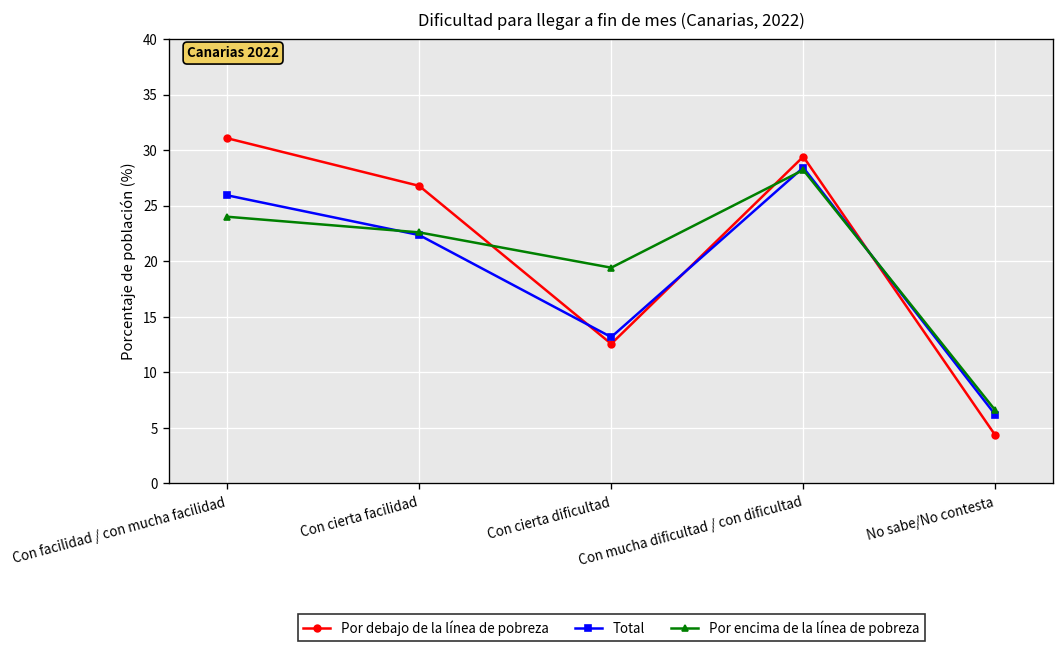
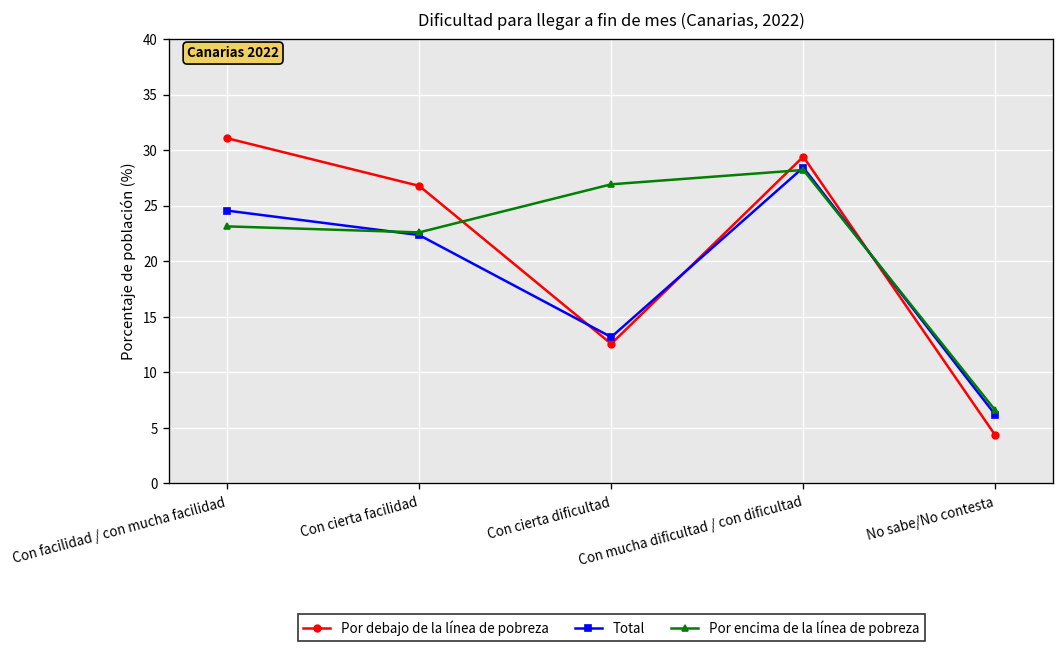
Total, Con facilidad / con mucha facilidad: 26 -> 25
Por encima de la línea de pobreza, Con facilidad / con mucha facilidad: 24 -> 23
Por encima de la línea de pobreza, Con cierta dificultad: 19 -> 27
